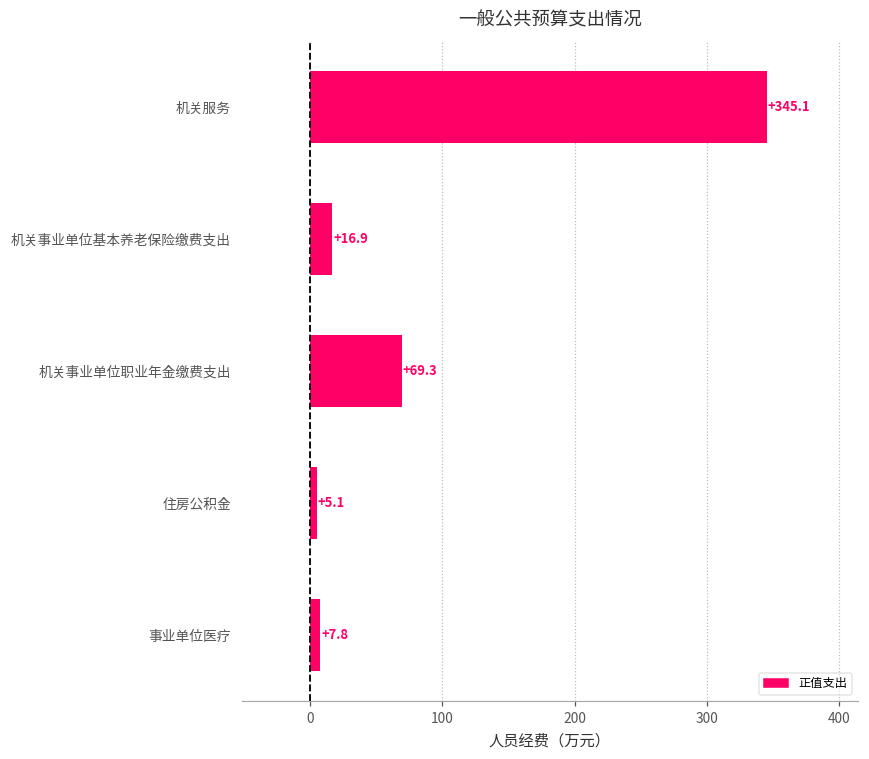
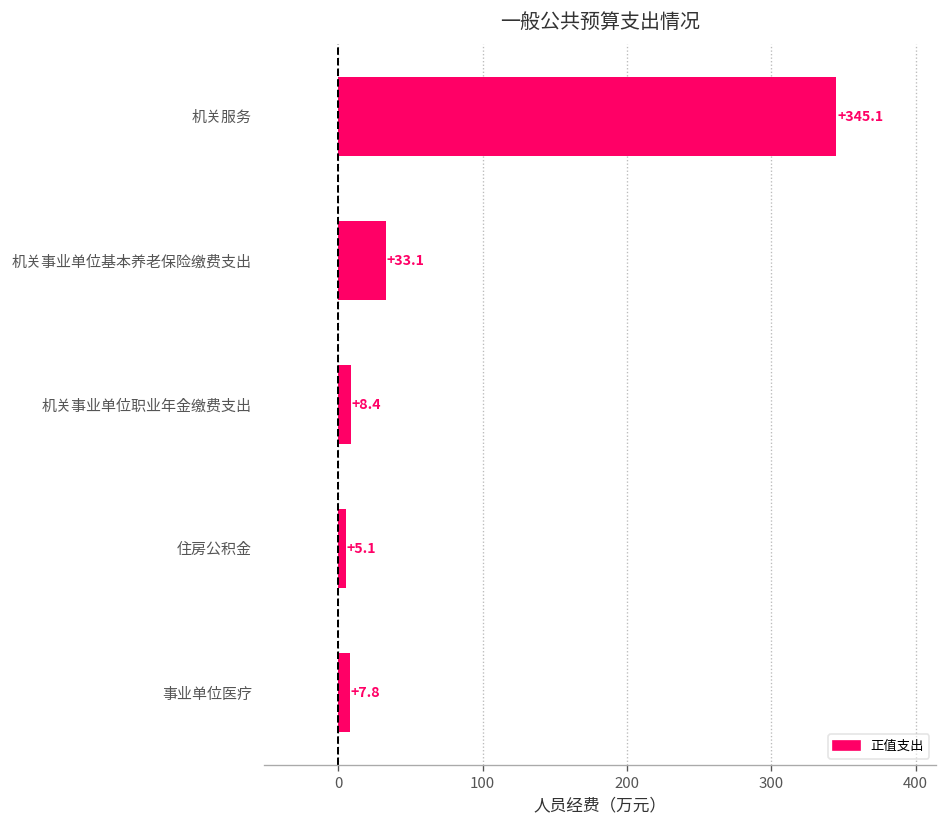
机关事业单位基本养老保险缴费支出: +16.9 -> +33.1
机关事业单位职业年金缴费支出: +69.3 -> +8.4
